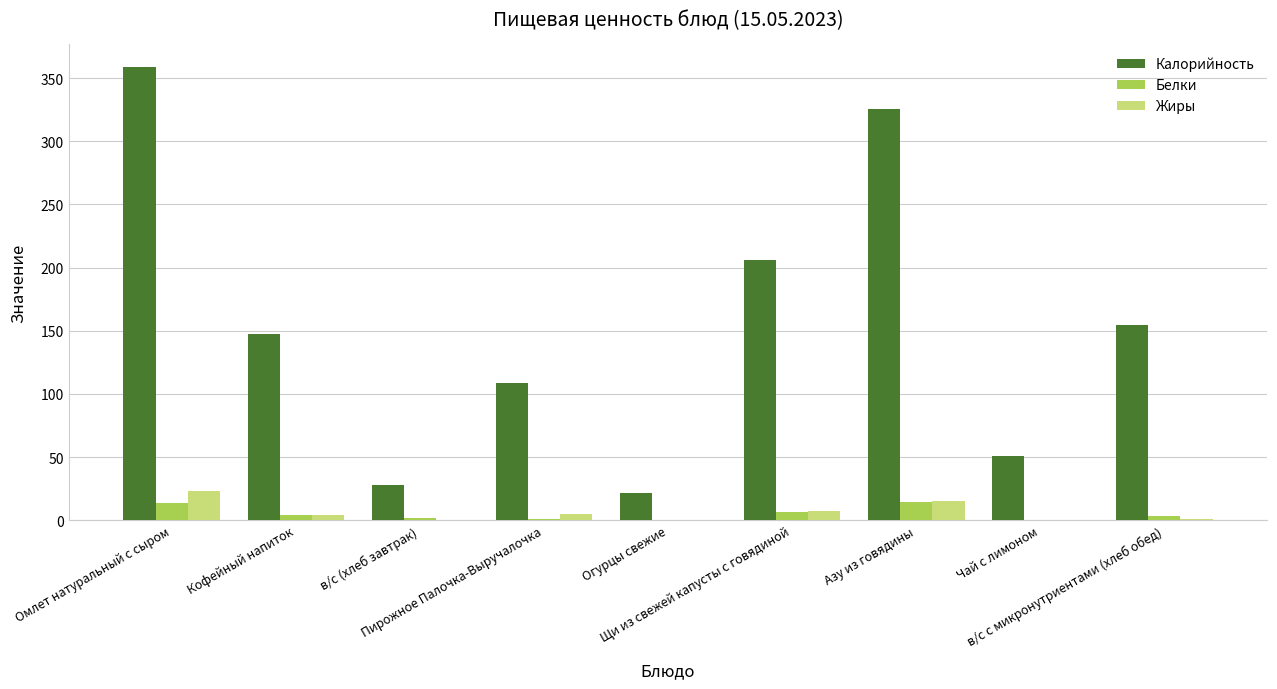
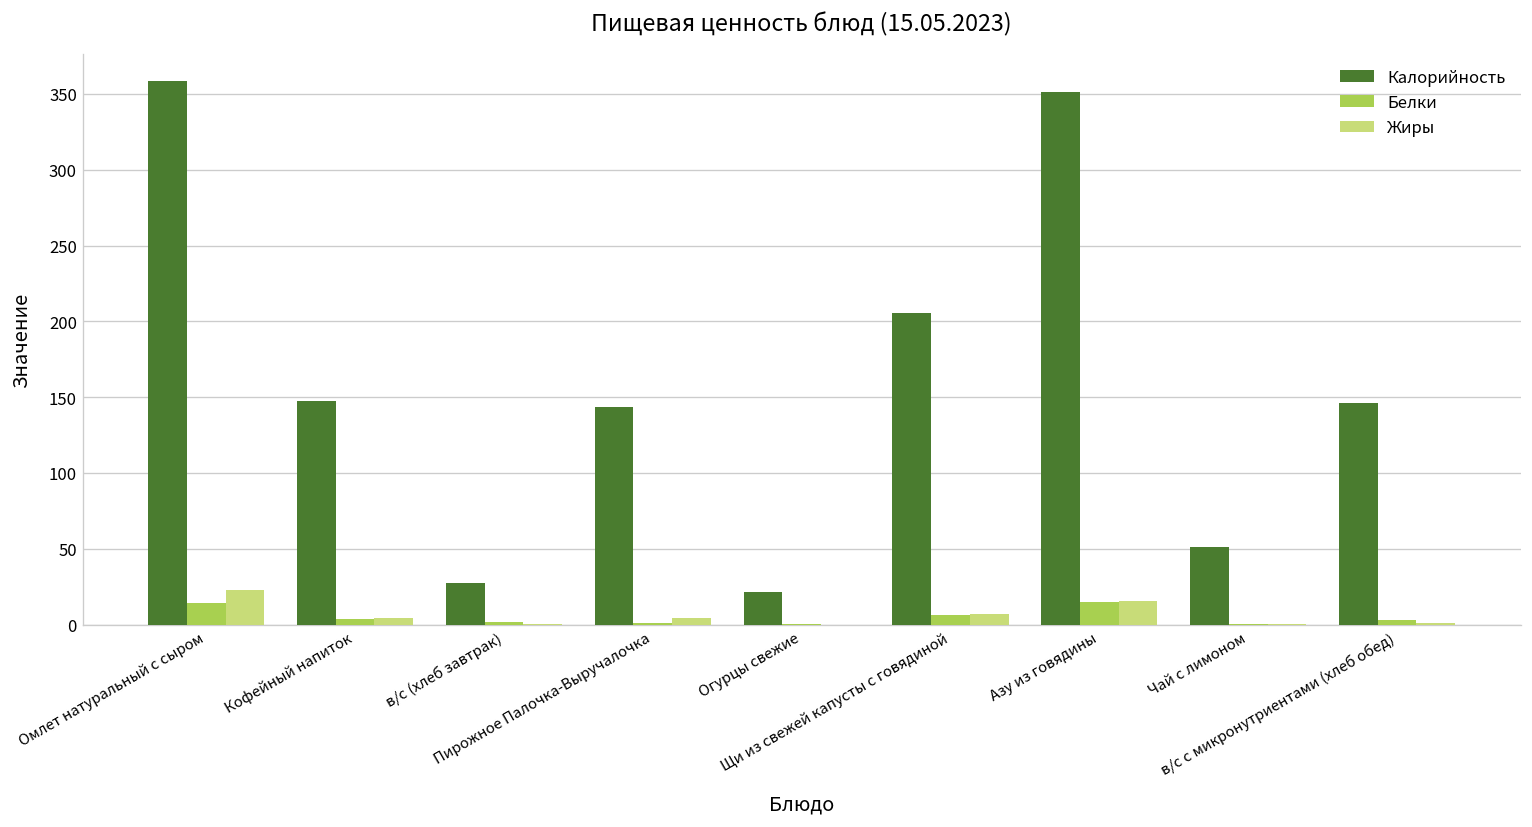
Калорийность, Пирожное Палочка-Выручалочка: 109 -> 143
Калорийность, Азу из говядины: 326 -> 351
Калорийность, в/с с микронутриентами (хлеб обед): 155 -> 146
